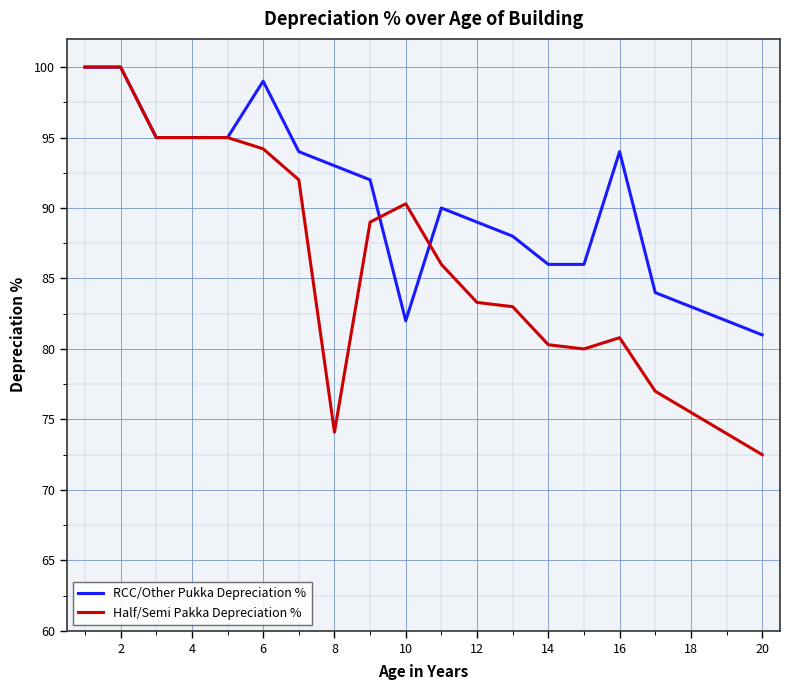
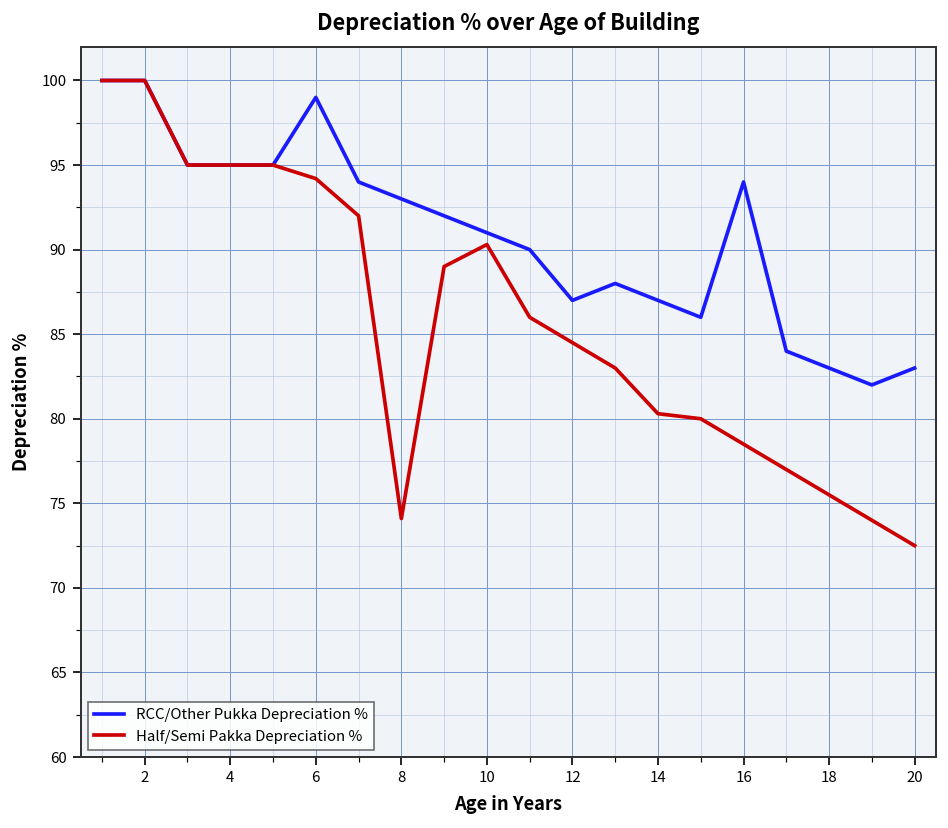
RCC/Other Pukka Depreciation %, 10: 82 -> 91
RCC/Other Pukka Depreciation %, 12: 89 -> 87
Half/Semi Pakka Depreciation %, 12: 83.3 -> 84.5
RCC/Other Pukka Depreciation %, 14: 86 -> 87
Half/Semi Pakka Depreciation %, 16: 80.8 -> 78.5
RCC/Other Pukka Depreciation %, 20: 81 -> 83
